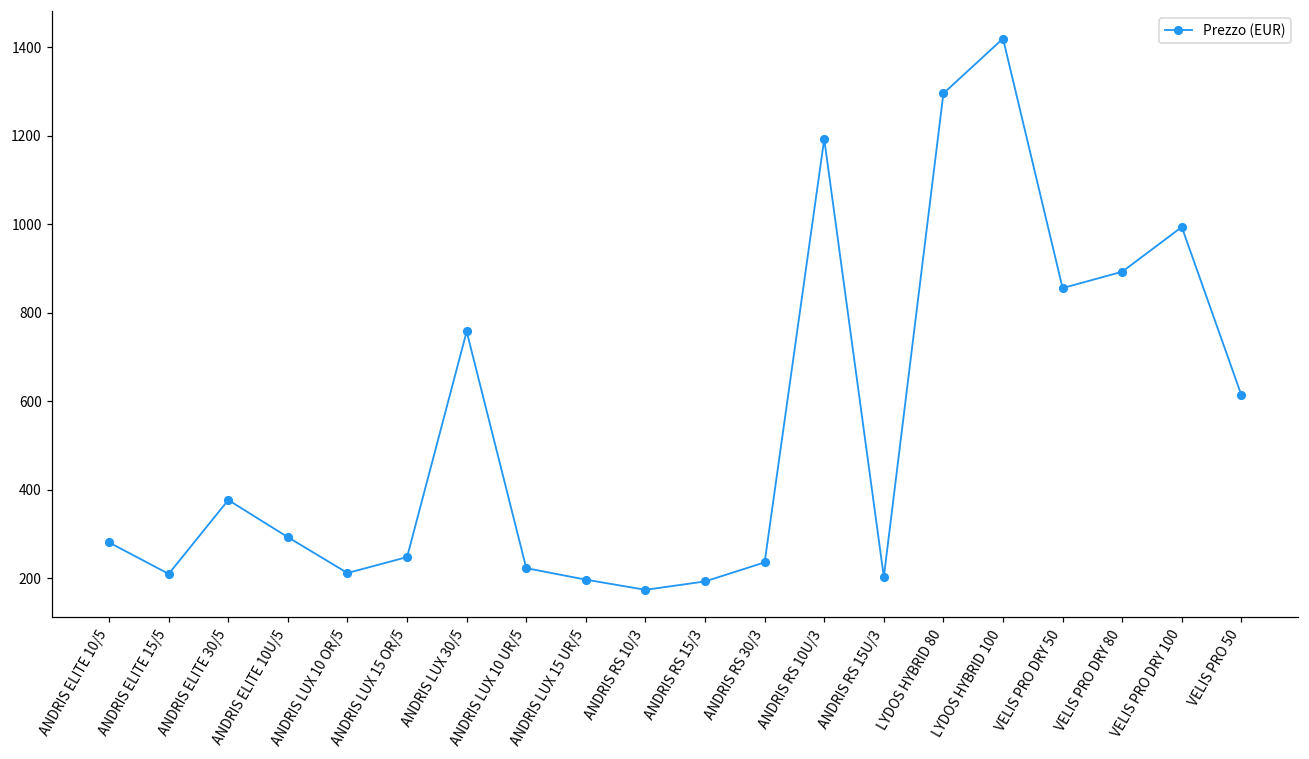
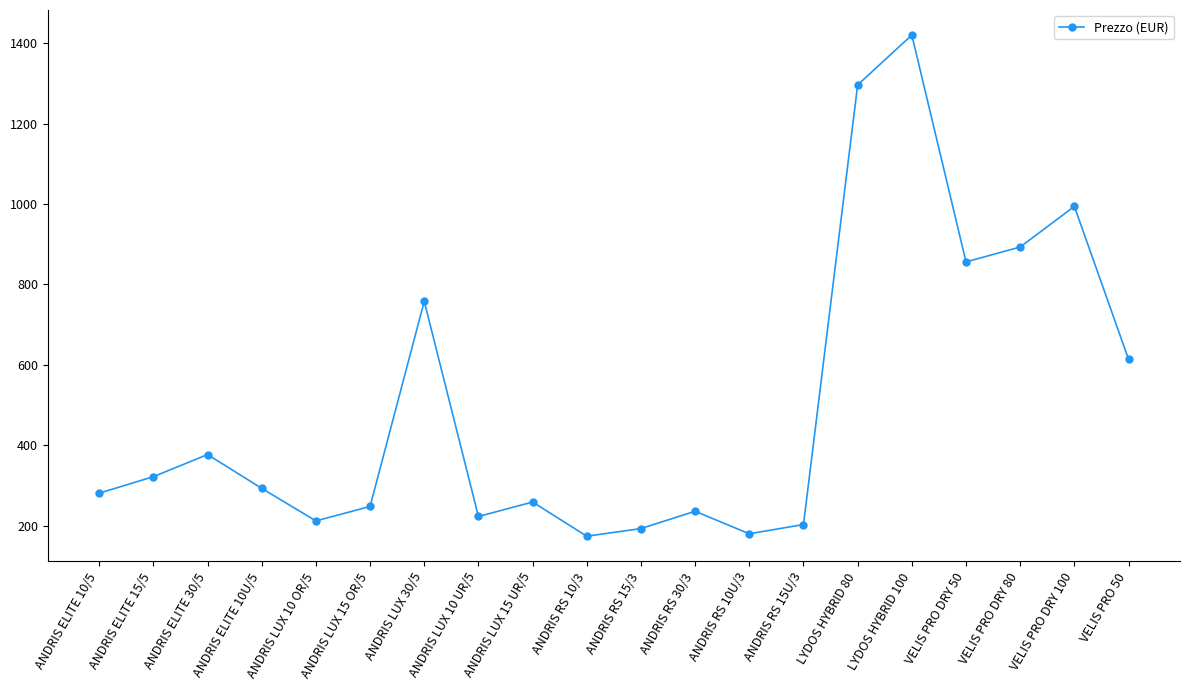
ANDRIS ELITE 15/5: 210 -> 320
ANDRIS LUX 15 UR/5: 200 -> 260
ANDRIS RS 10U/3: 1190 -> 180
